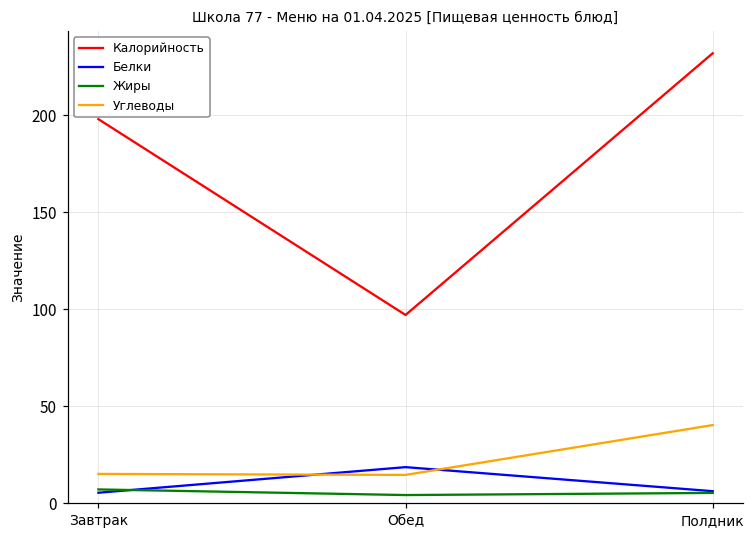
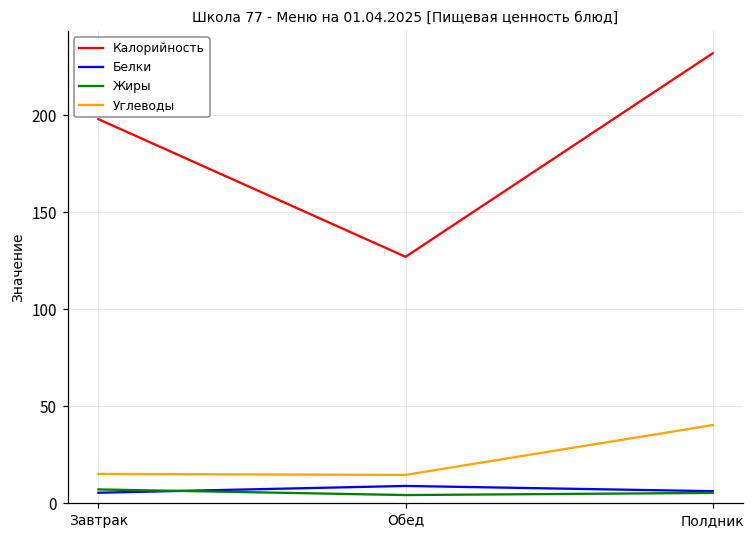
Калорийность, Обед: 97 -> 127
Белки, Обед: 19 -> 9
